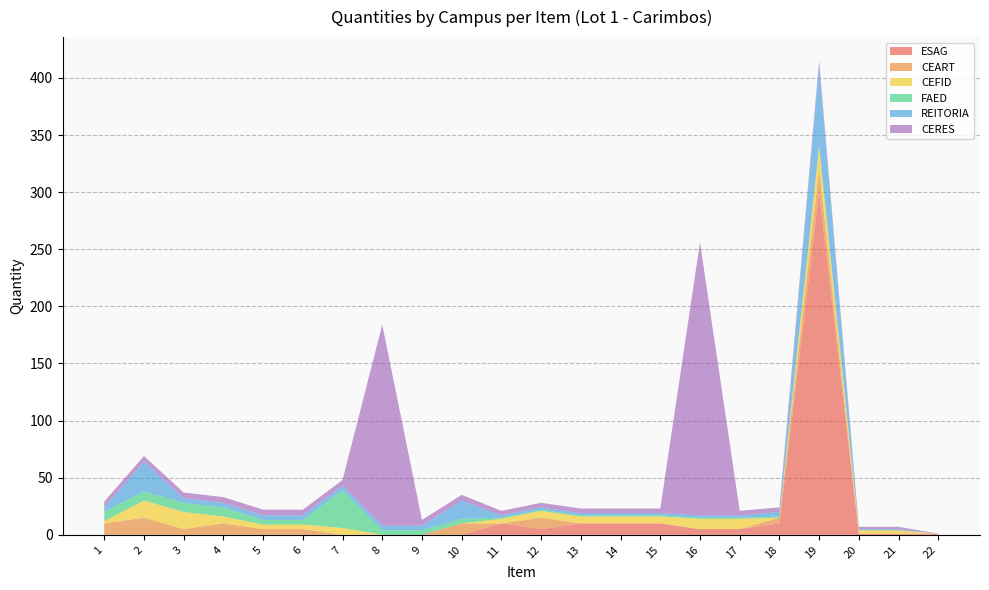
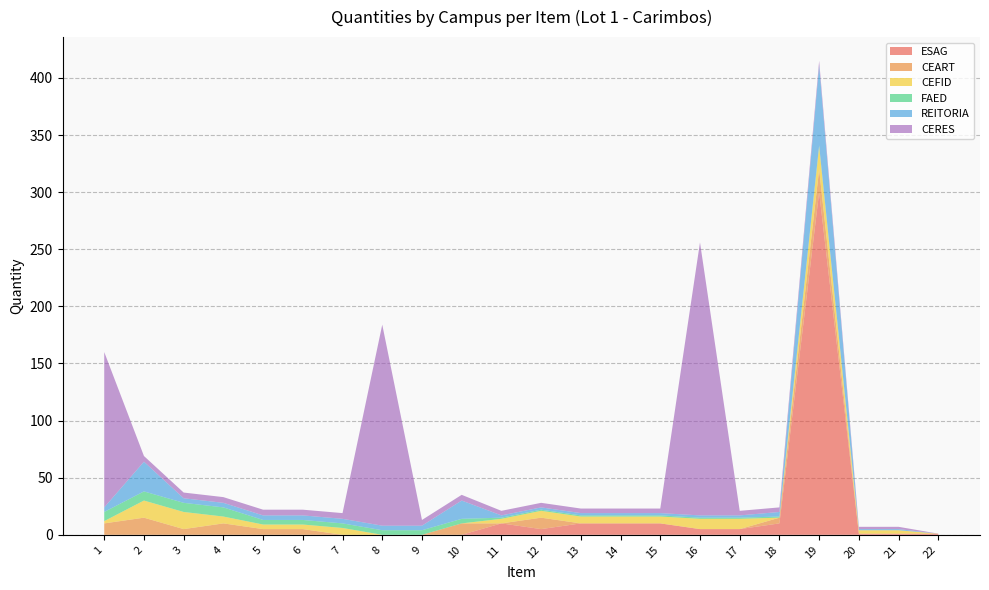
CERES, 1: 5 -> 136
FAED, 7: 33 -> 4
